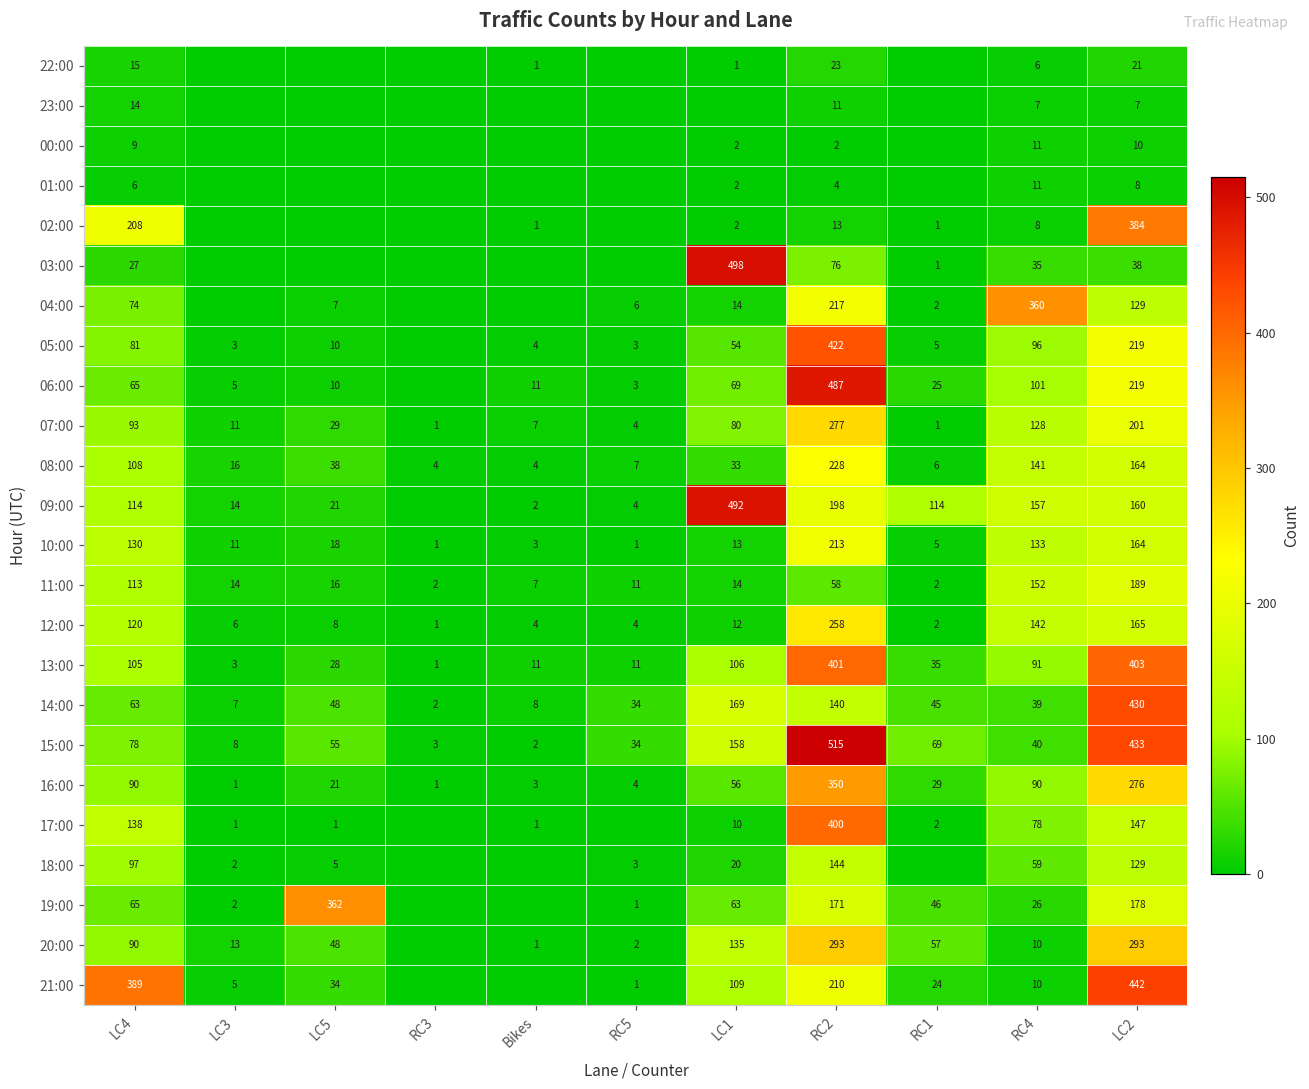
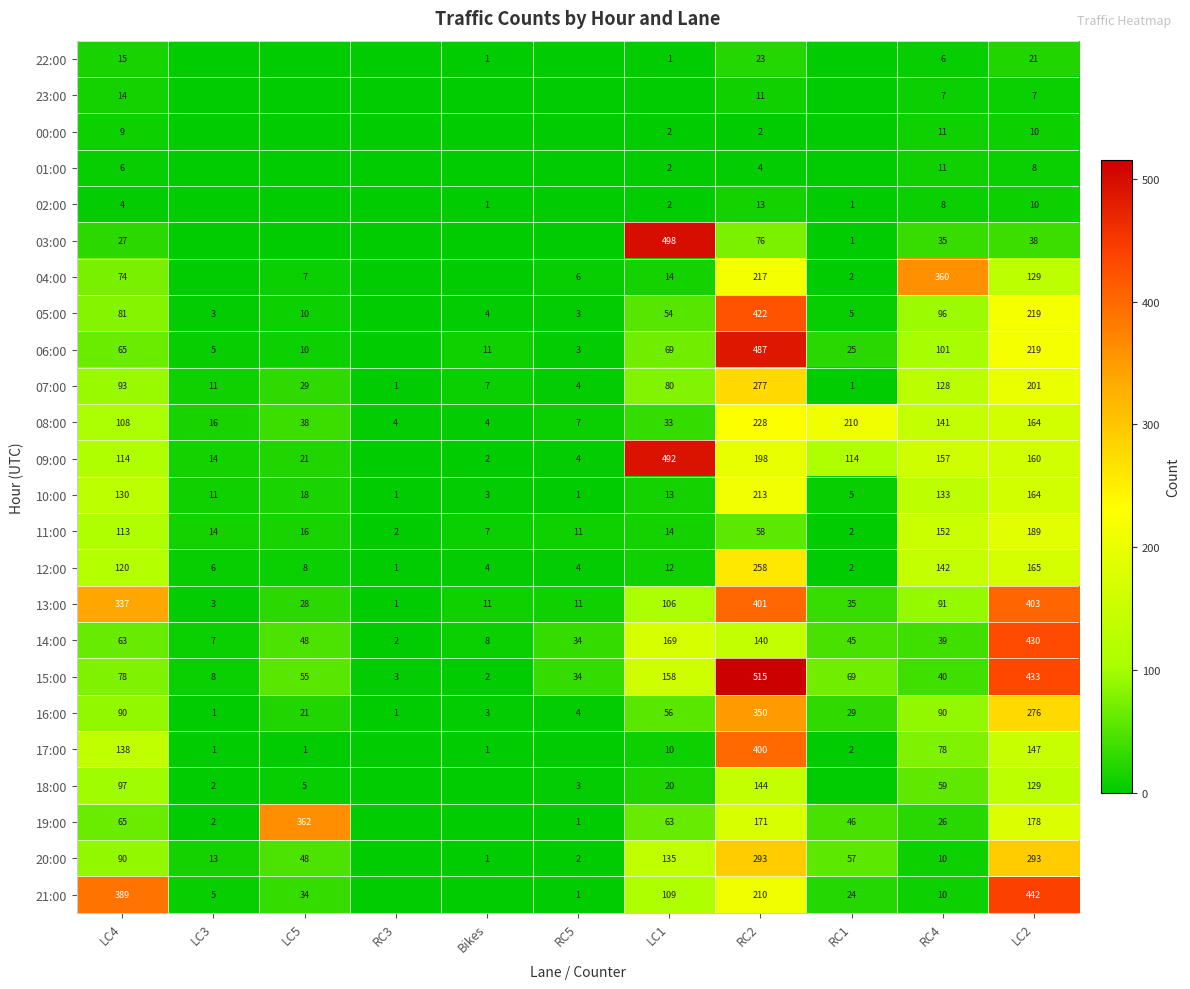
02:00, LC4: 208 -> 4
02:00, LC2: 384 -> 10
08:00, RC1: 6 -> 210
13:00, LC4: 105 -> 337
